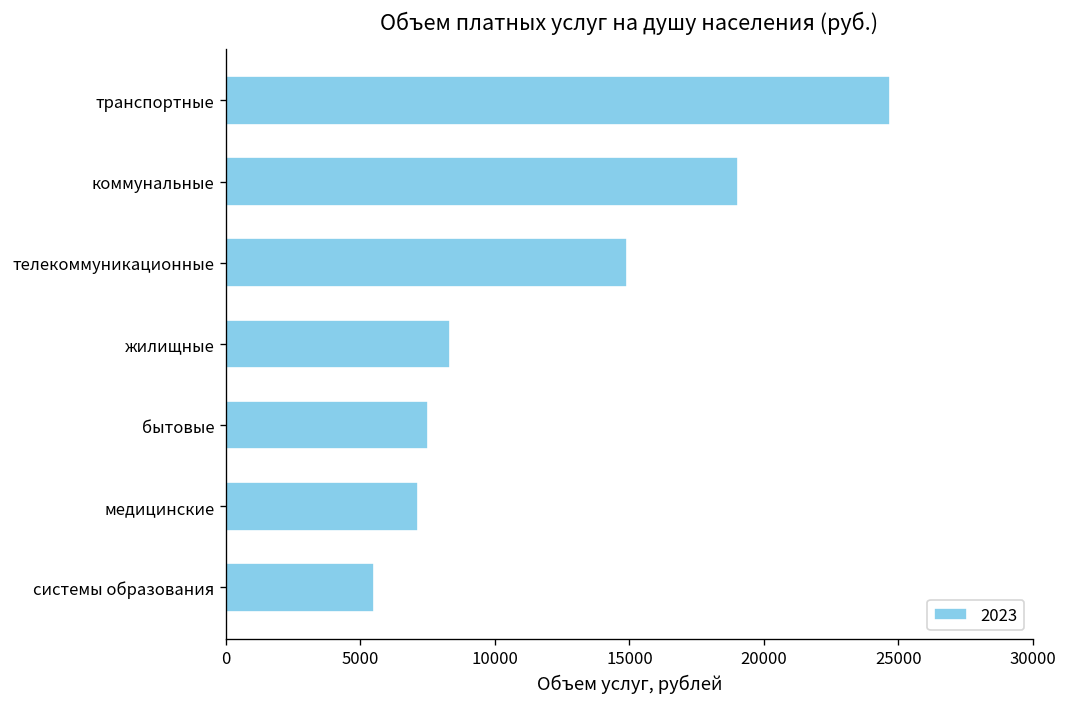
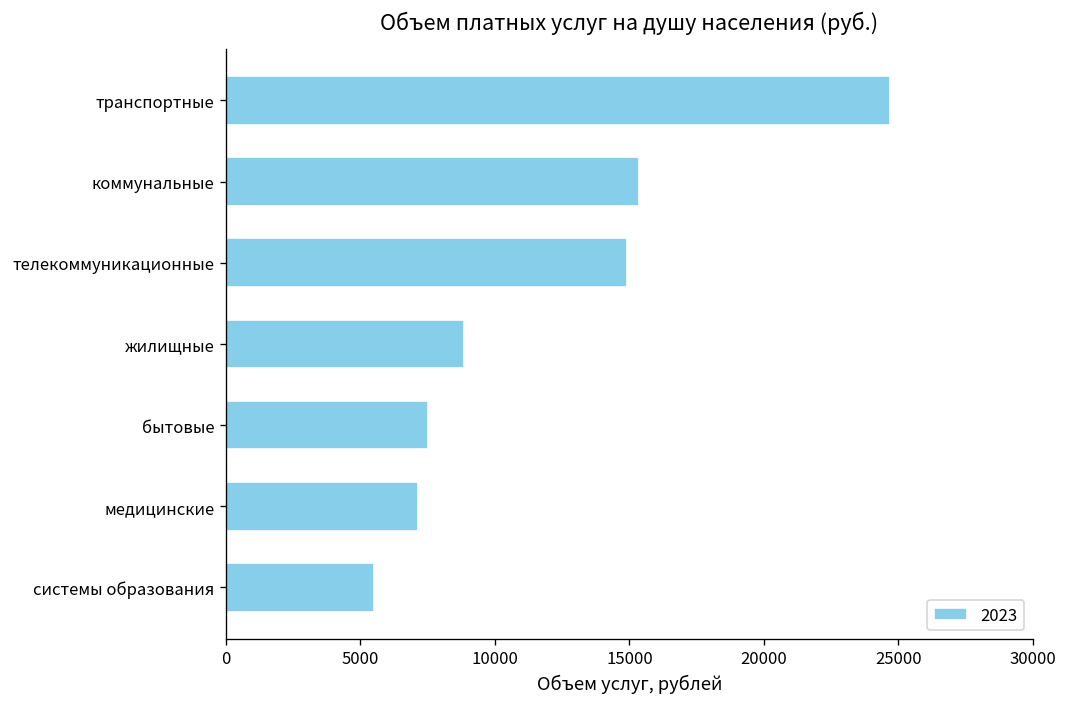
коммунальные: 19000 -> 15400
жилищные: 8300 -> 8900
